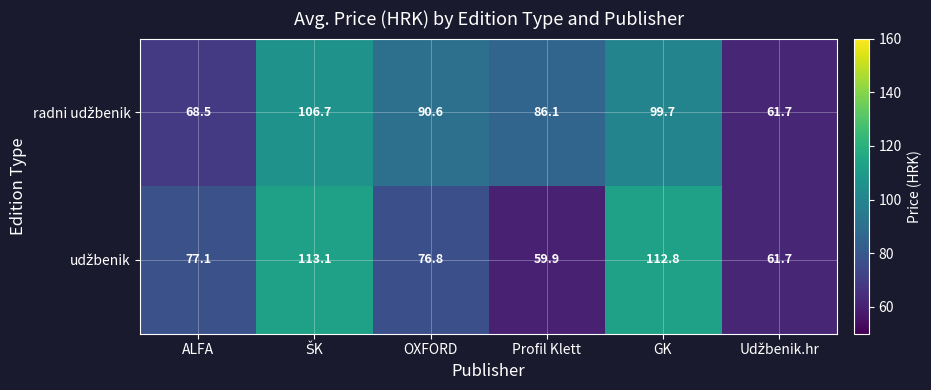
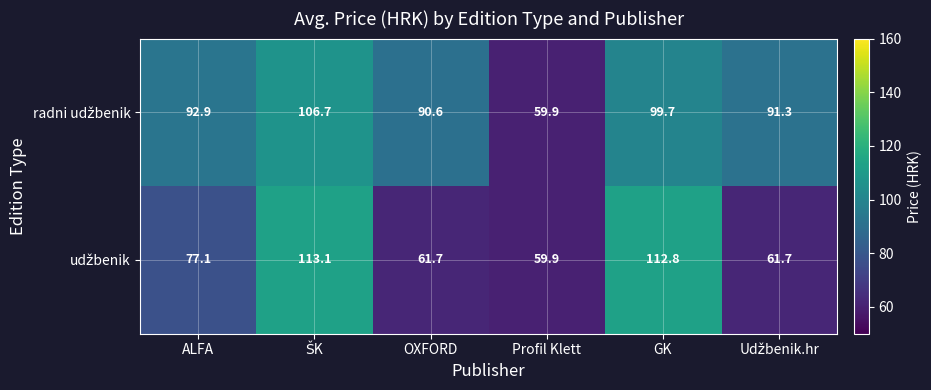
radni udžbenik, ALFA: 68.5 -> 92.9
radni udžbenik, Profil Klett: 86.1 -> 59.9
radni udžbenik, Udžbenik.hr: 61.7 -> 91.3
udžbenik, OXFORD: 76.8 -> 61.7
